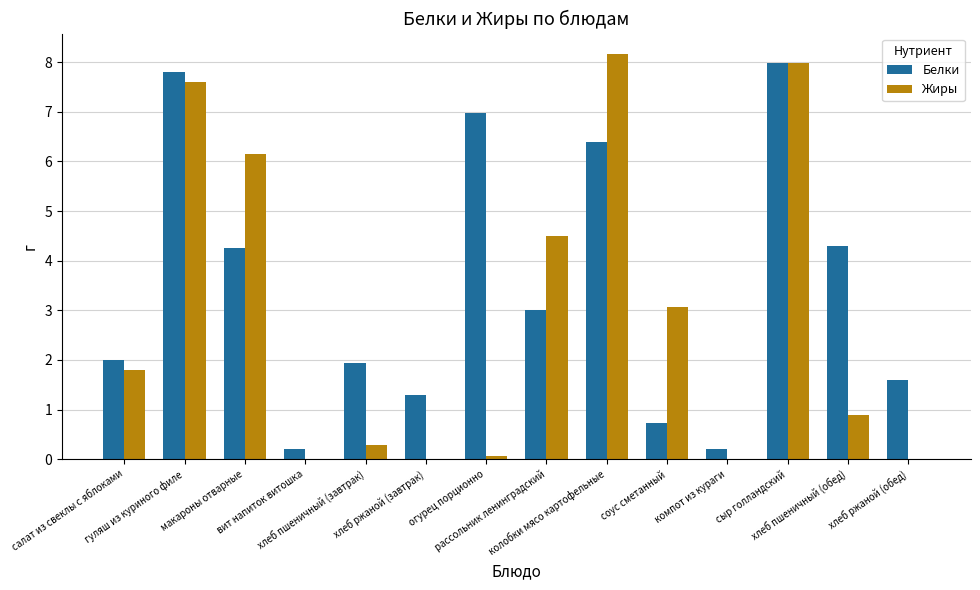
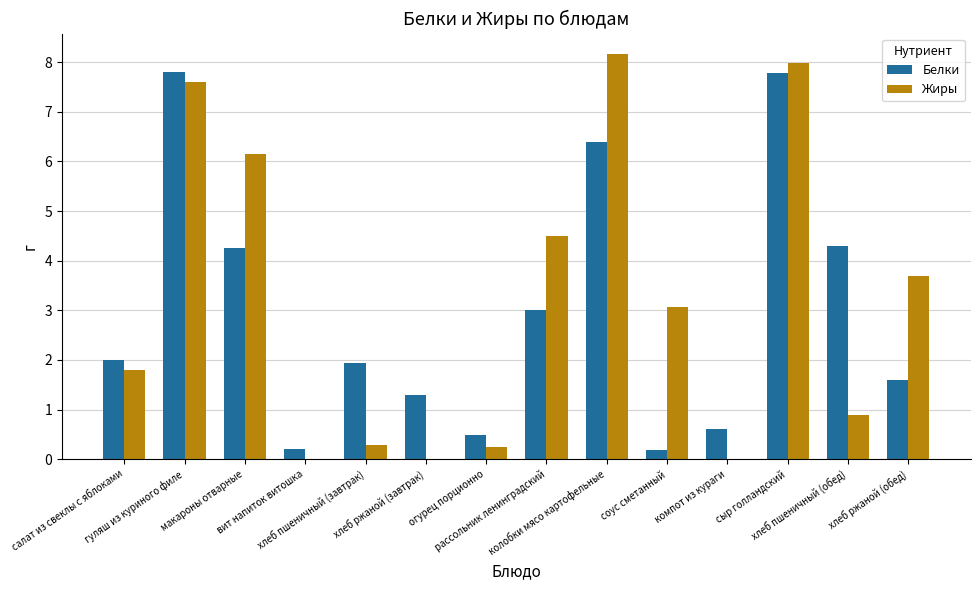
Белки, огурец порционно: 7.0 -> 0.5
Жиры, огурец порционно: 0.1 -> 0.3
Белки, соус сметанный: 0.7 -> 0.2
Белки, компот из кураги: 0.2 -> 0.6
Белки, сыр голландский: 8.0 -> 7.8
Жиры, хлеб ржаной (обед): 0.0 -> 3.7
